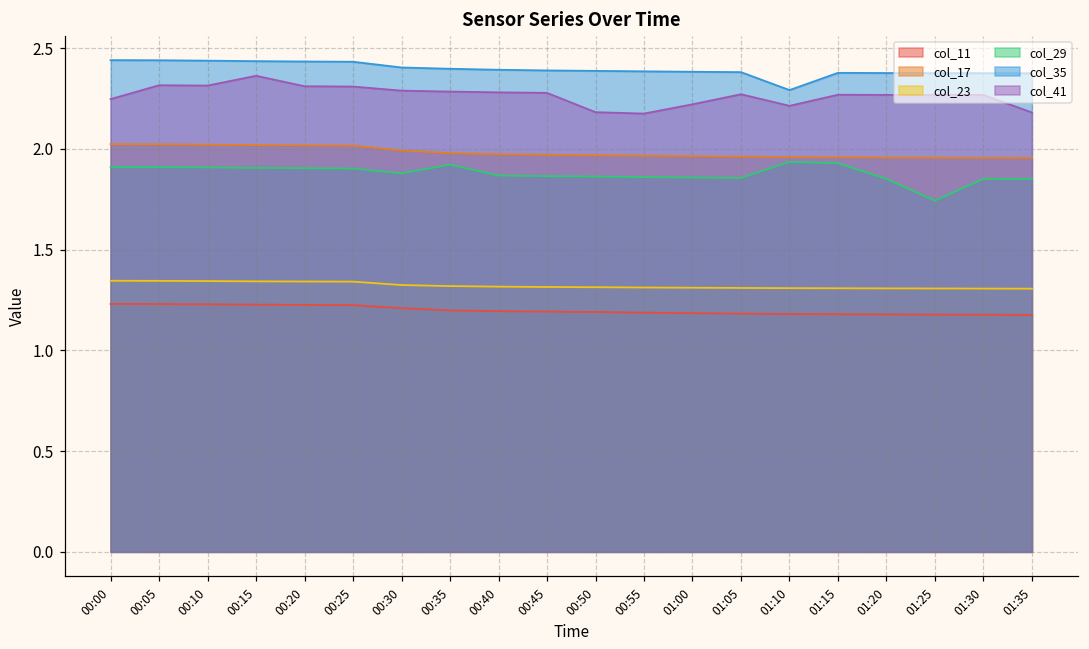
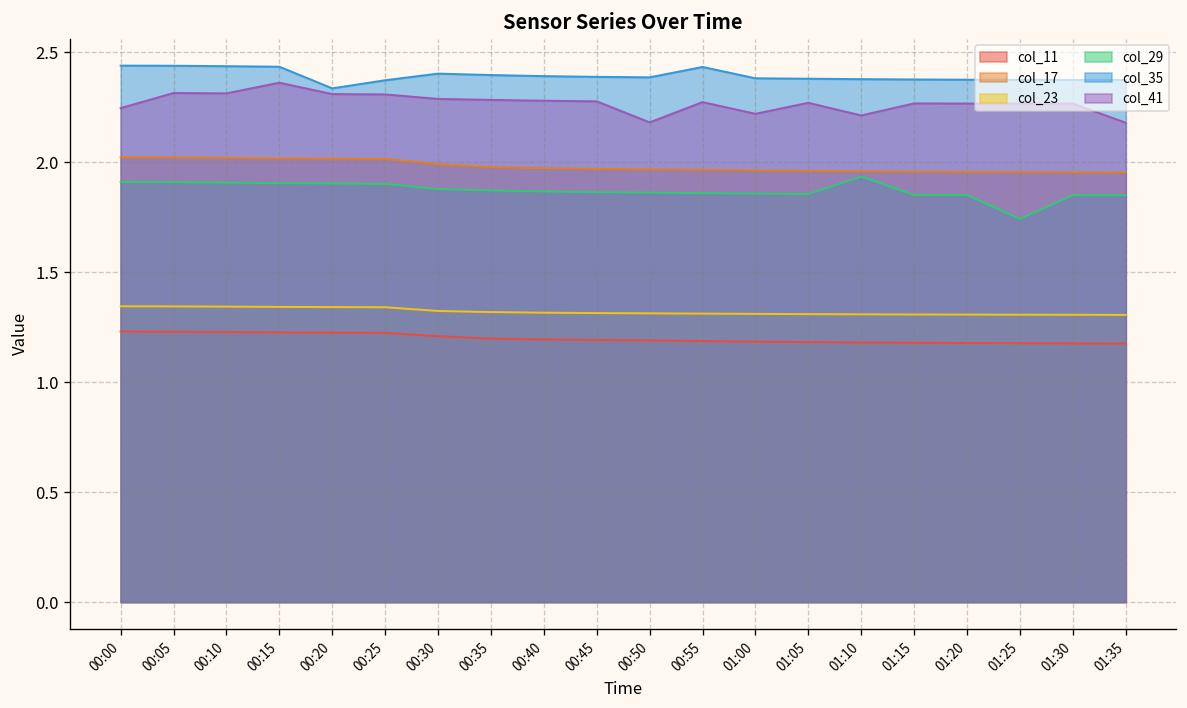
col_35, 00:20: 2.43 -> 2.34
col_35, 00:25: 2.43 -> 2.37
col_29, 00:35: 1.92 -> 1.87
col_35, 00:55: 2.38 -> 2.43
col_41, 00:55: 2.18 -> 2.27
col_35, 01:10: 2.29 -> 2.38
col_29, 01:15: 1.93 -> 1.85
